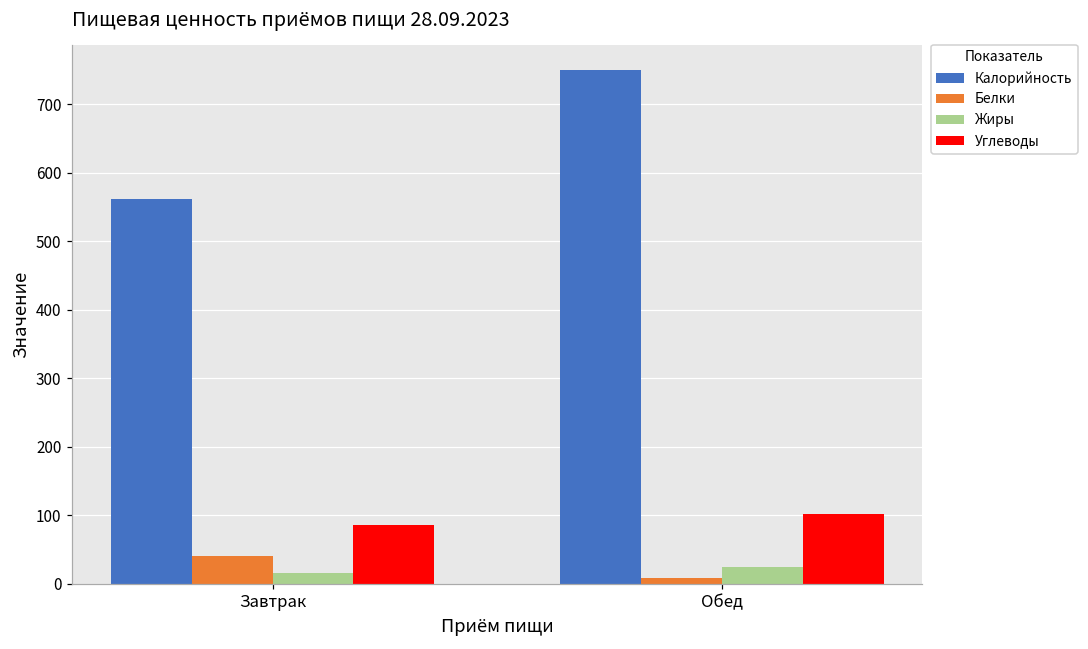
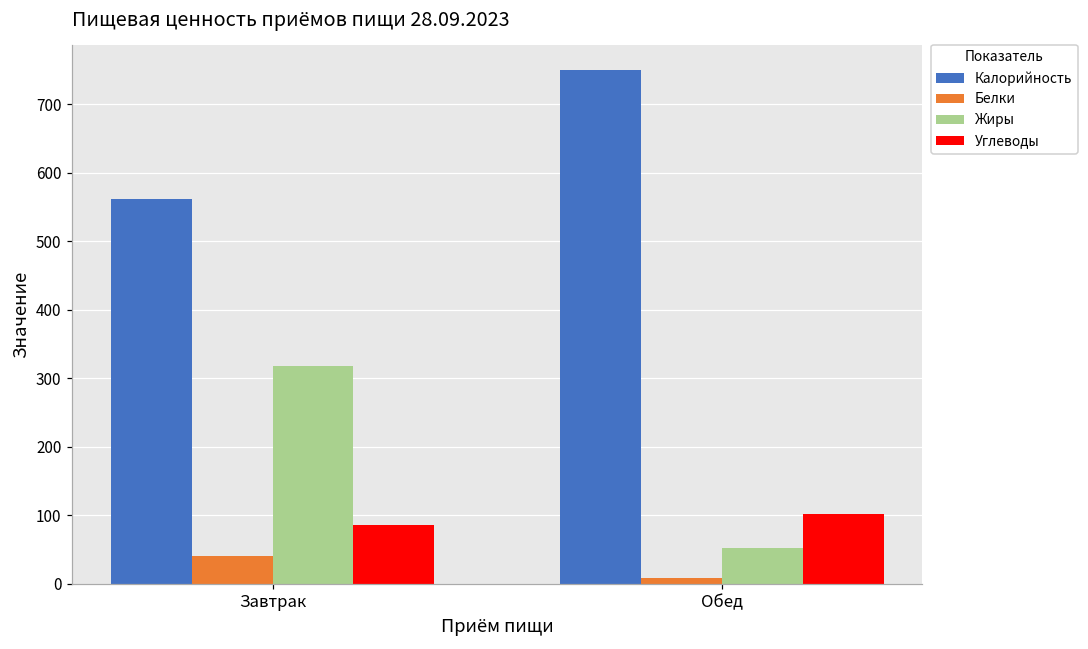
Жиры, Завтрак: 20 -> 320
Жиры, Обед: 20 -> 50
